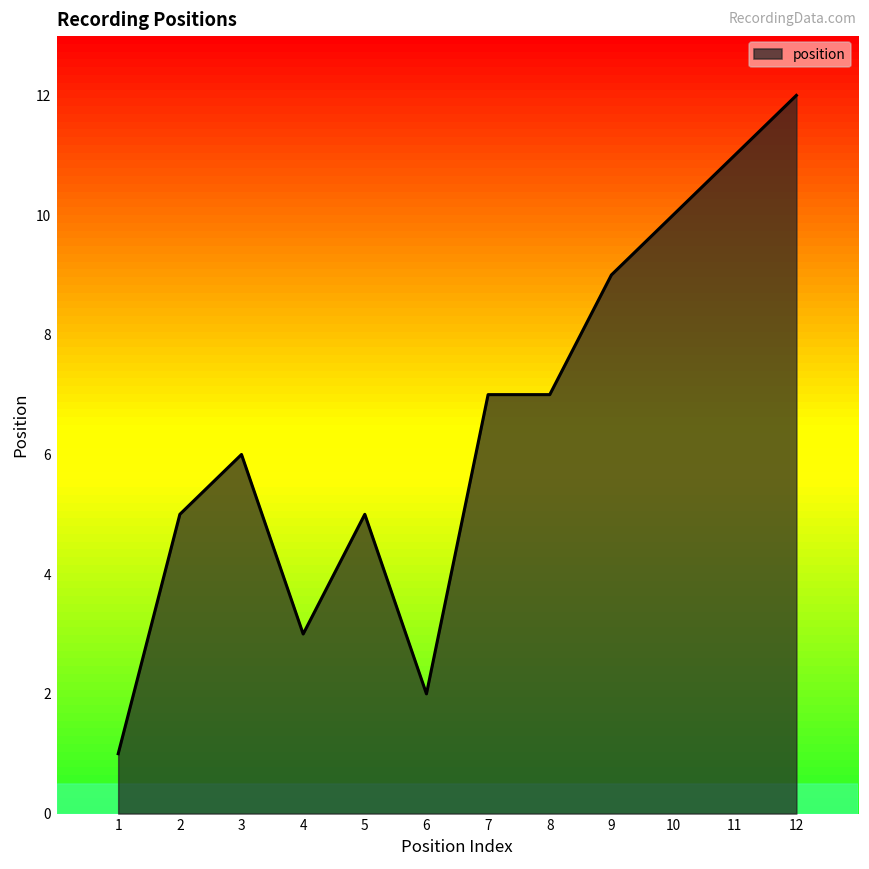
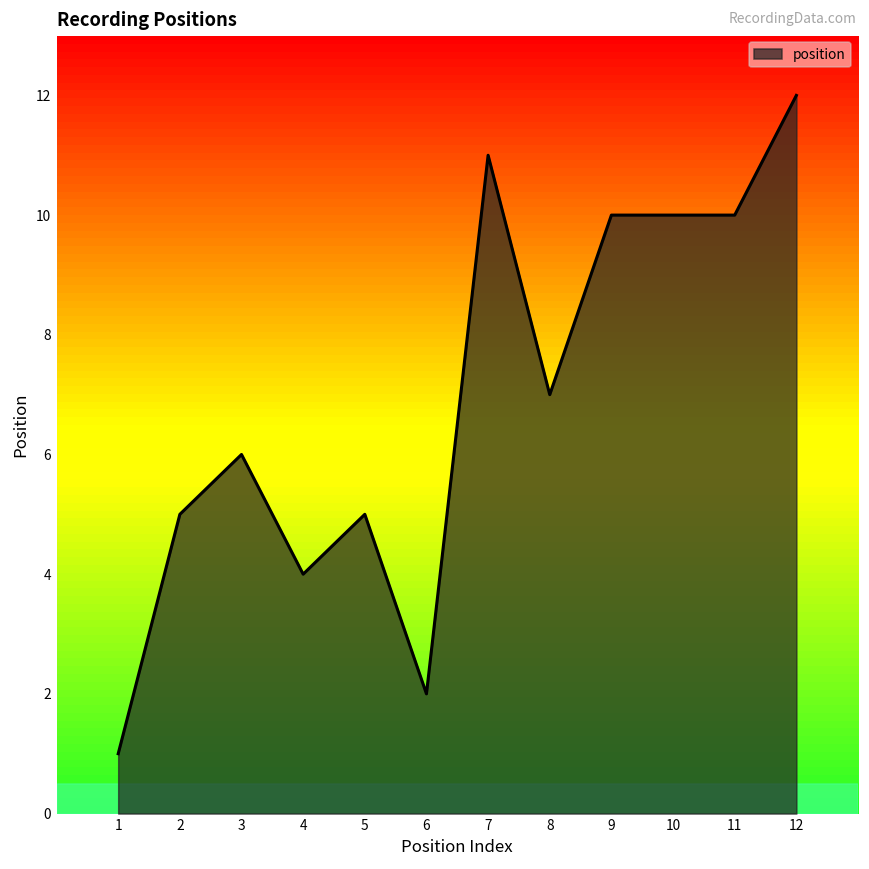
4: 3 -> 4
7: 7 -> 11
9: 9 -> 10
11: 11 -> 10
